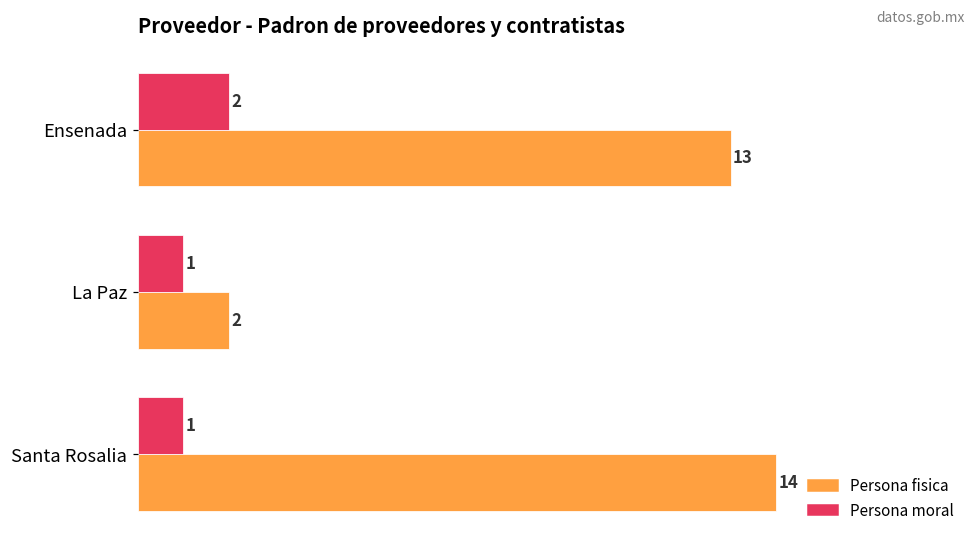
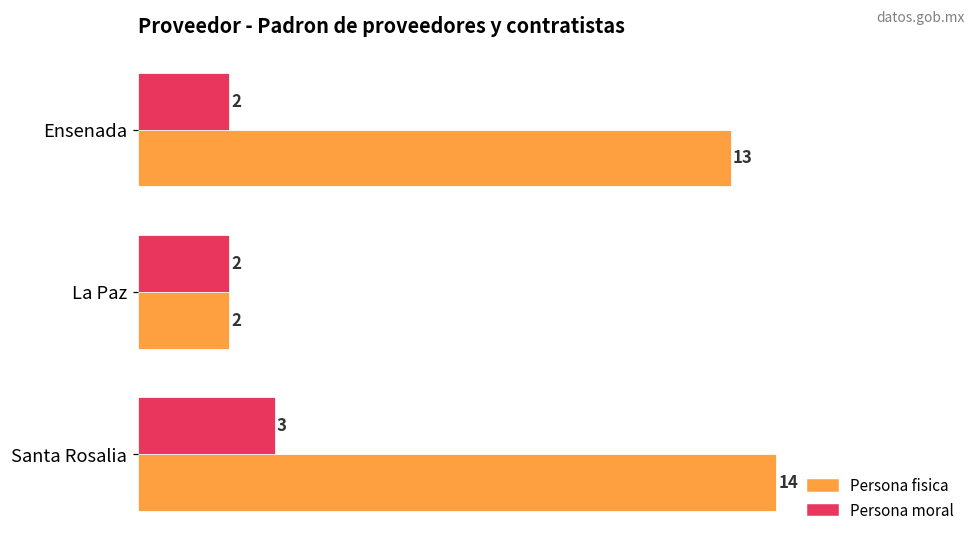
Persona moral, La Paz: 1 -> 2
Persona moral, Santa Rosalia: 1 -> 3
